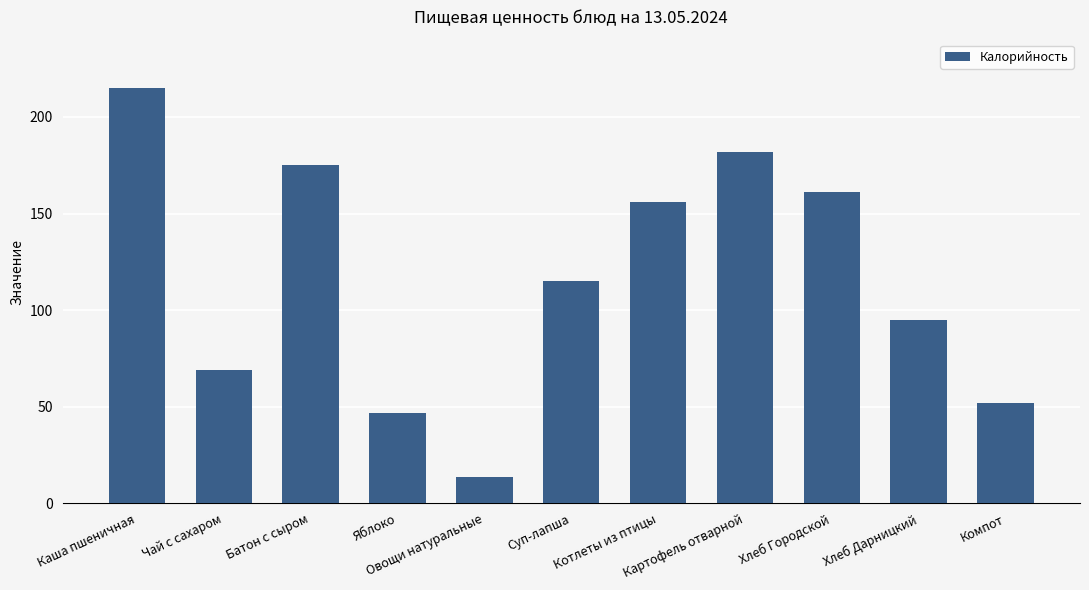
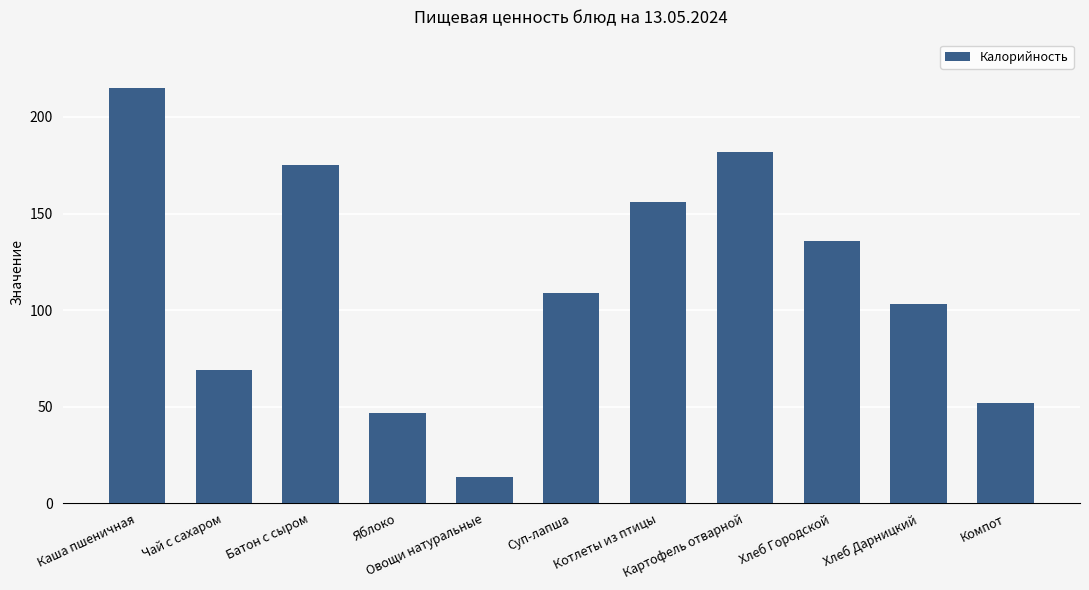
Суп-лапша: 115 -> 109
Хлеб Городской: 161 -> 136
Хлеб Дарницкий: 95 -> 103
